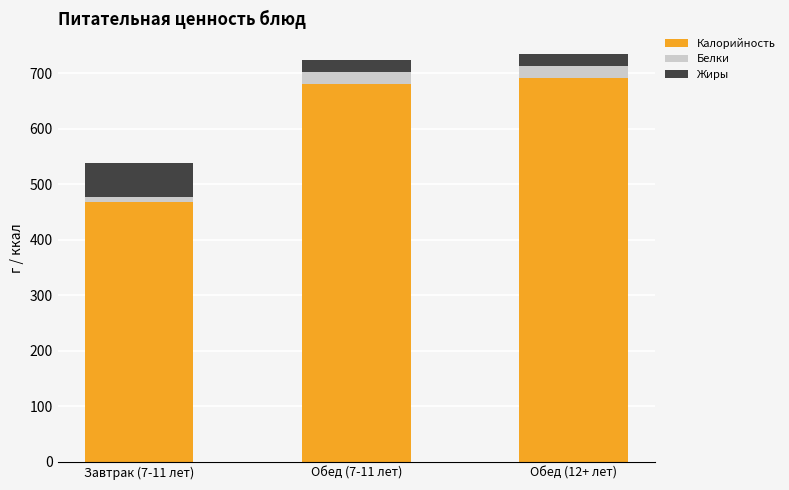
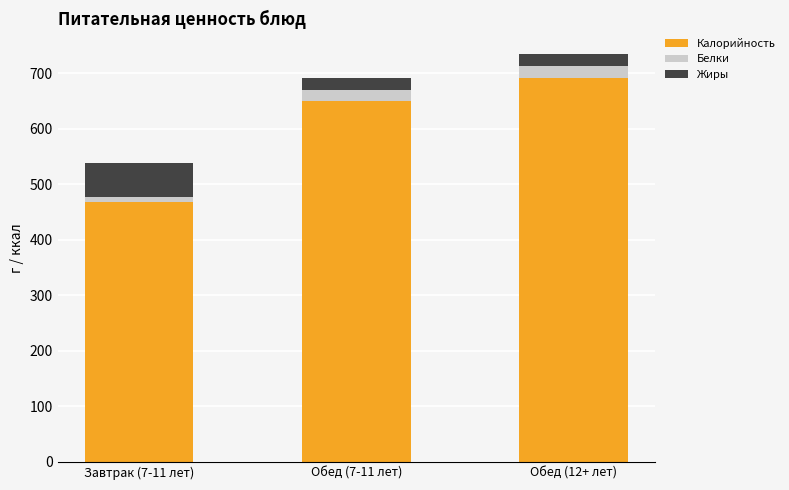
Калорийность, Обед (7-11 лет): 680 -> 650
